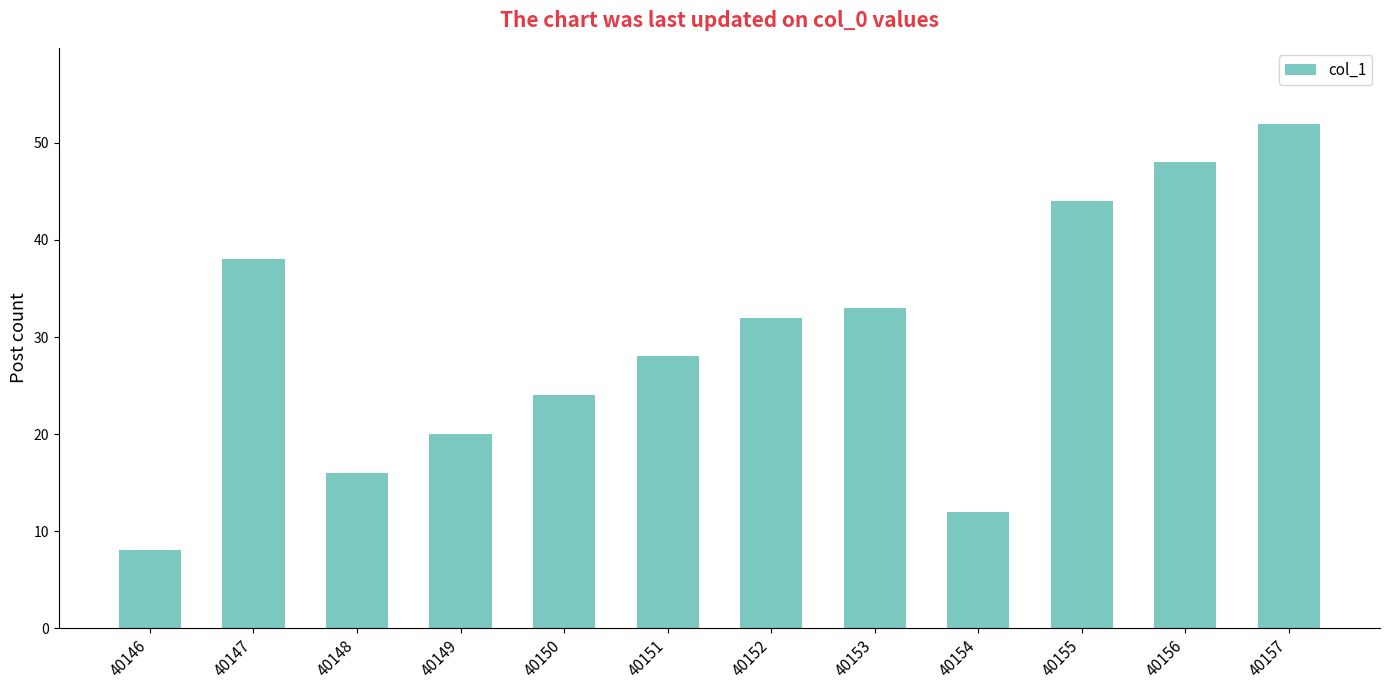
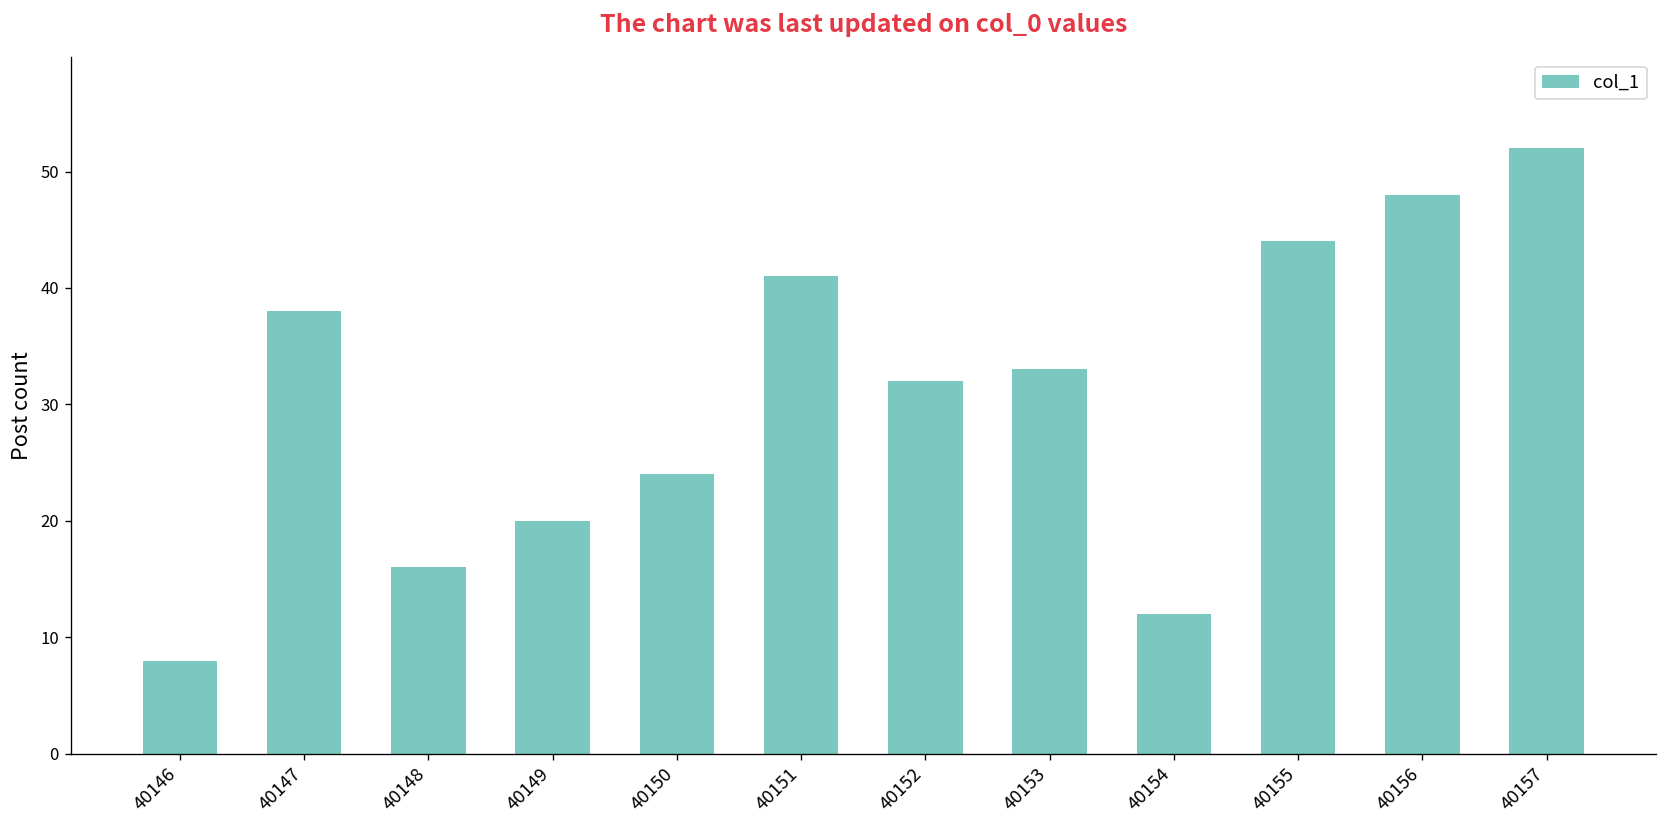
40151: 28 -> 41
